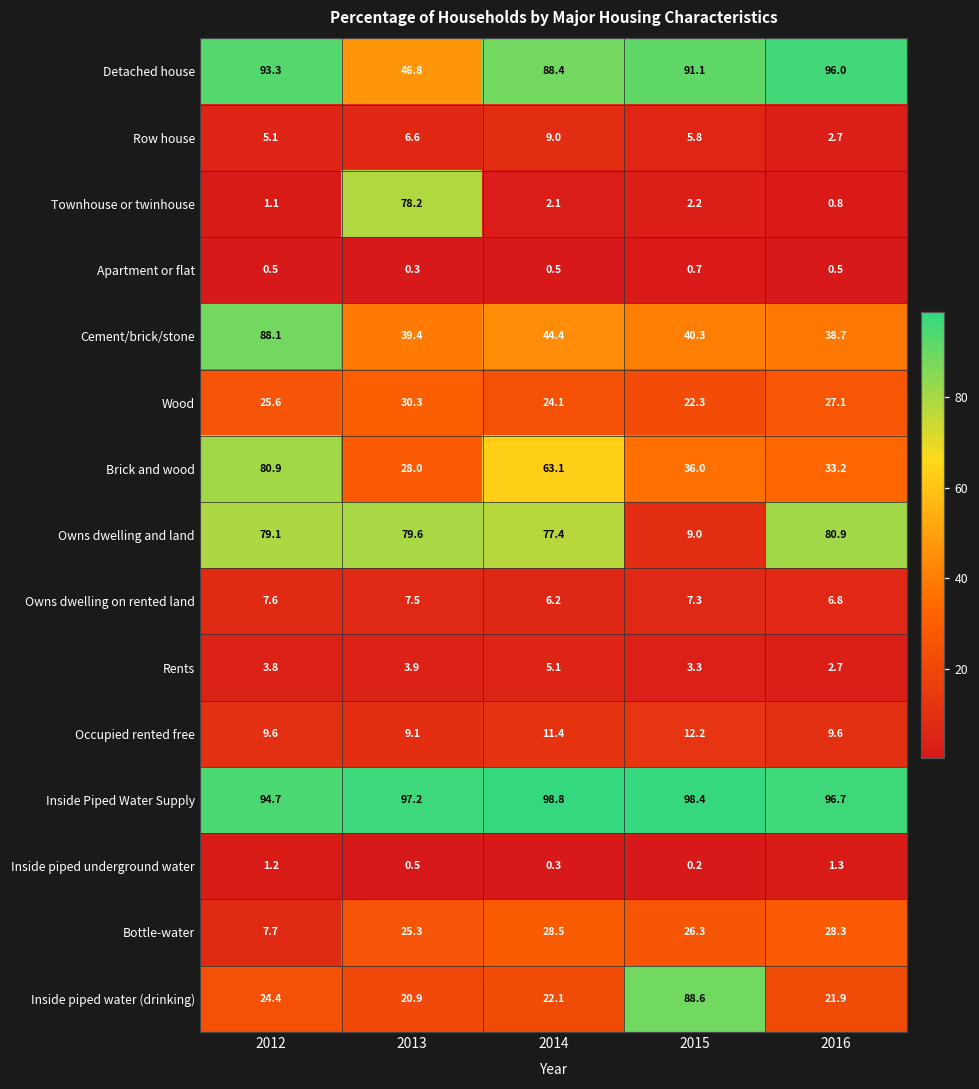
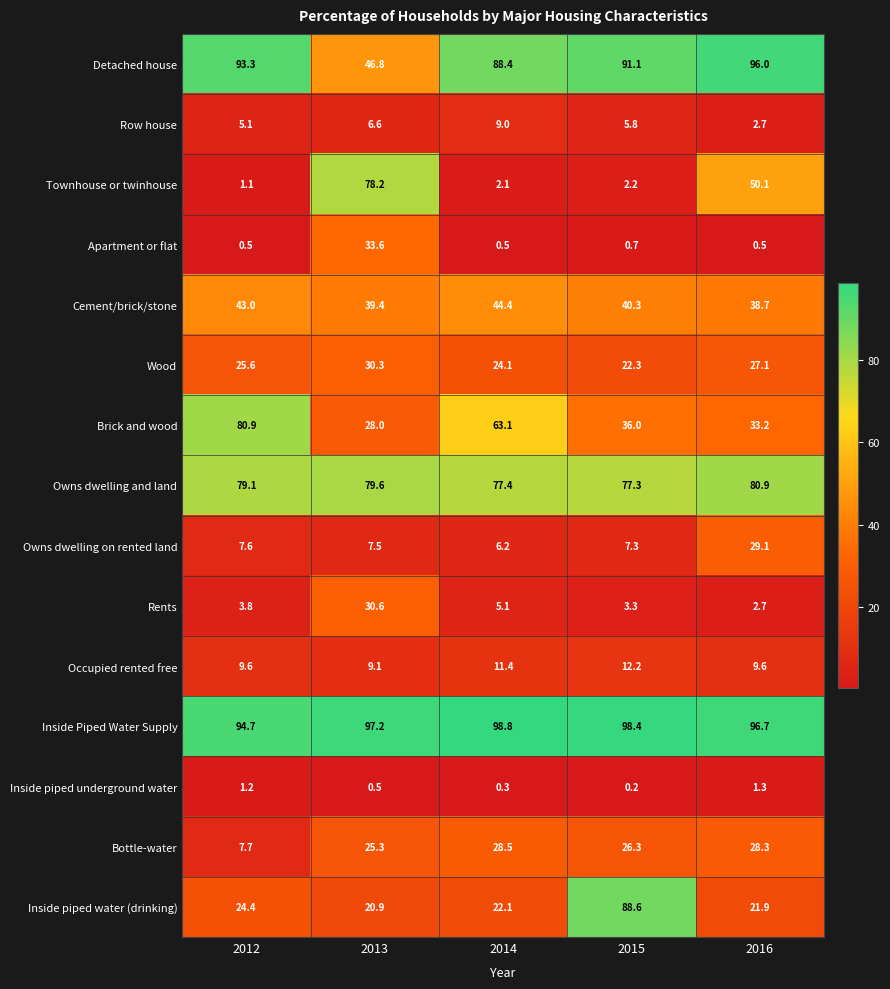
Townhouse or twinhouse, 2016: 0.8 -> 50.1
Apartment or flat, 2013: 0.3 -> 33.6
Cement/brick/stone, 2012: 88.1 -> 43.0
Owns dwelling and land, 2015: 9.0 -> 77.3
Owns dwelling on rented land, 2016: 6.8 -> 29.1
Rents, 2013: 3.9 -> 30.6
